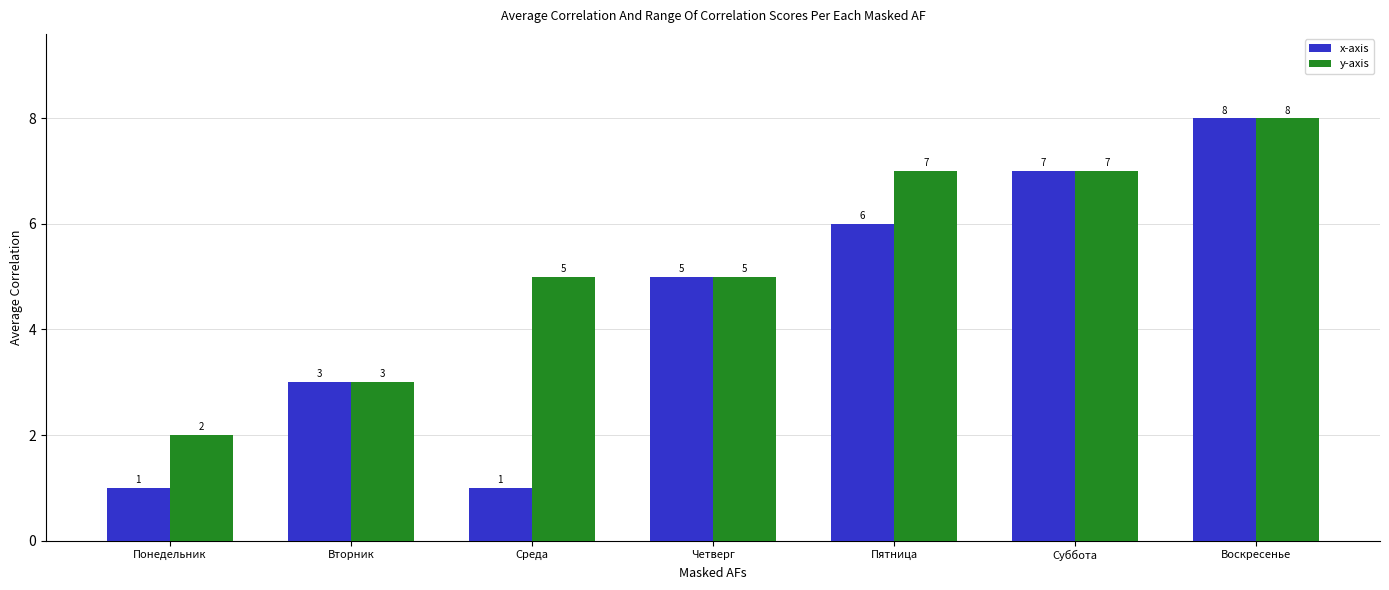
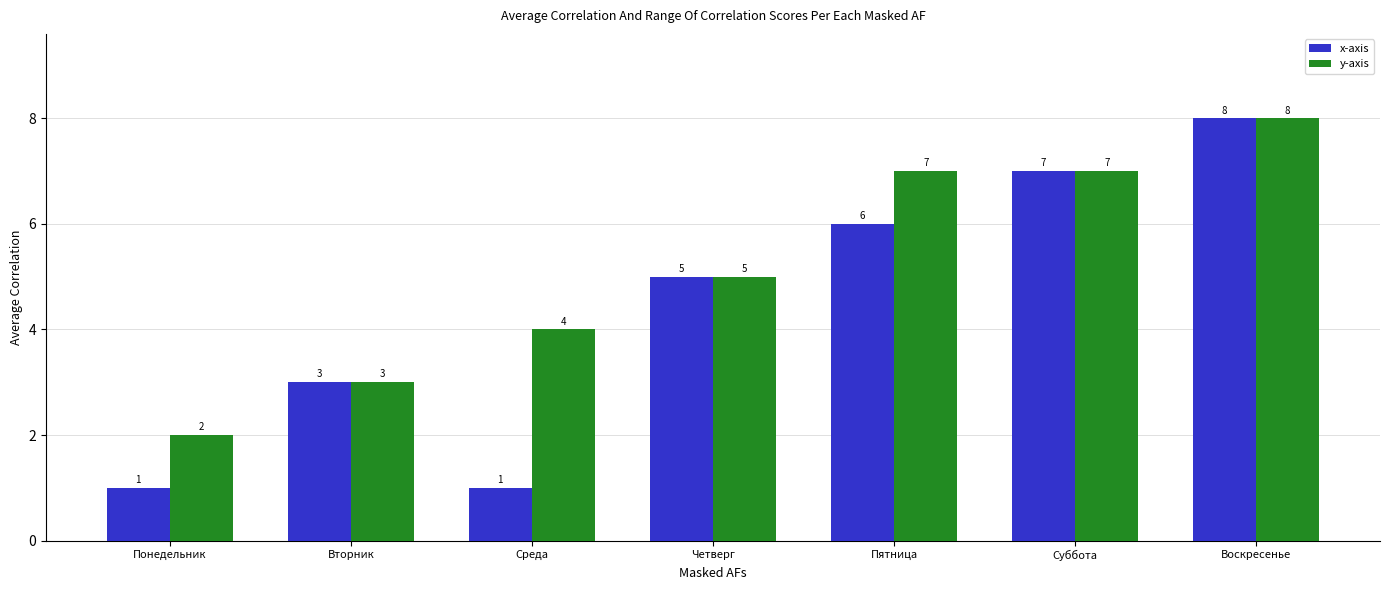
y-axis, Среда: 5 -> 4
